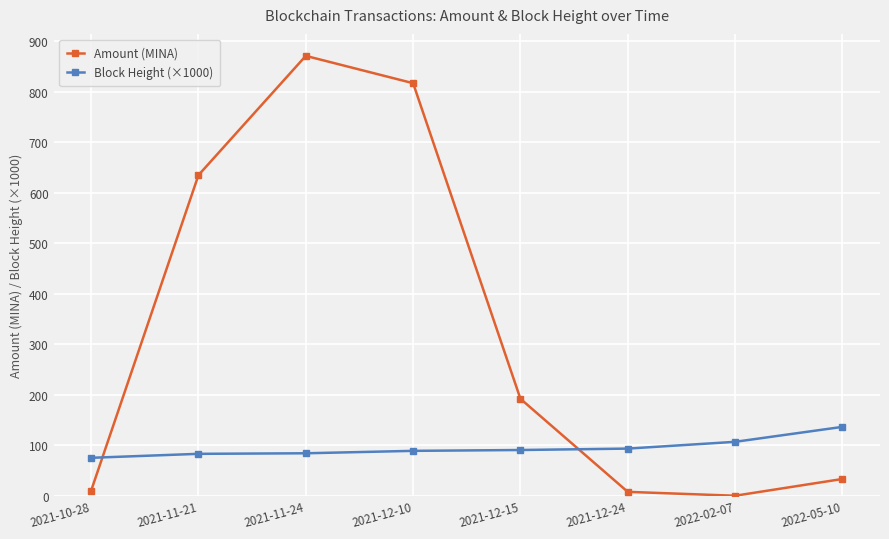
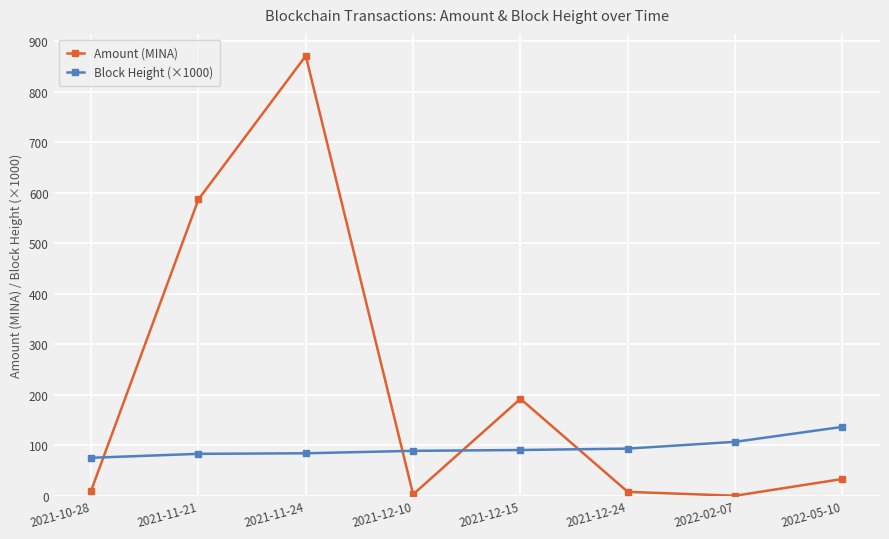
Amount (MINA), 2021-11-21: 640 -> 590
Amount (MINA), 2021-12-10: 820 -> 0
